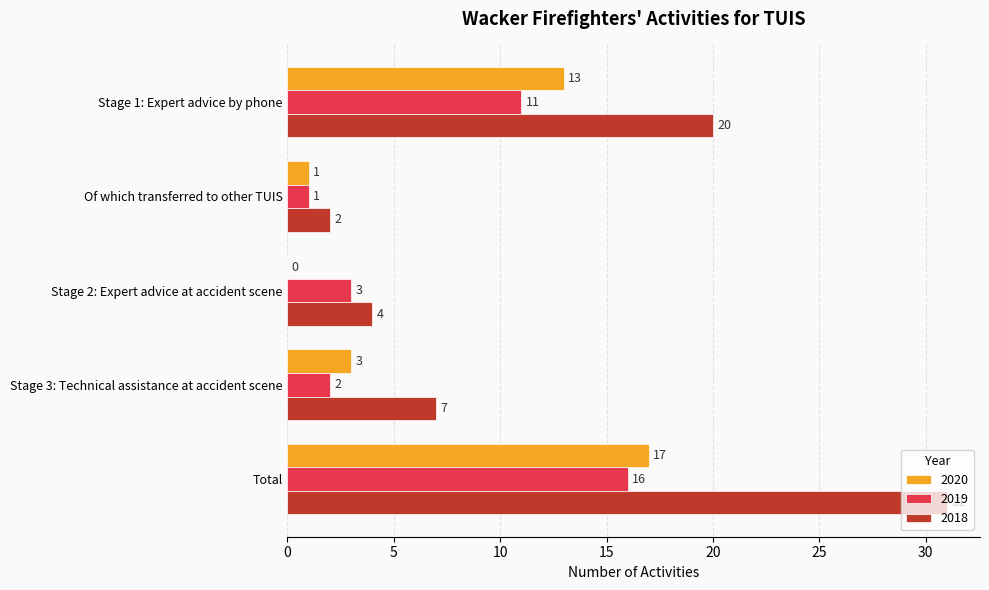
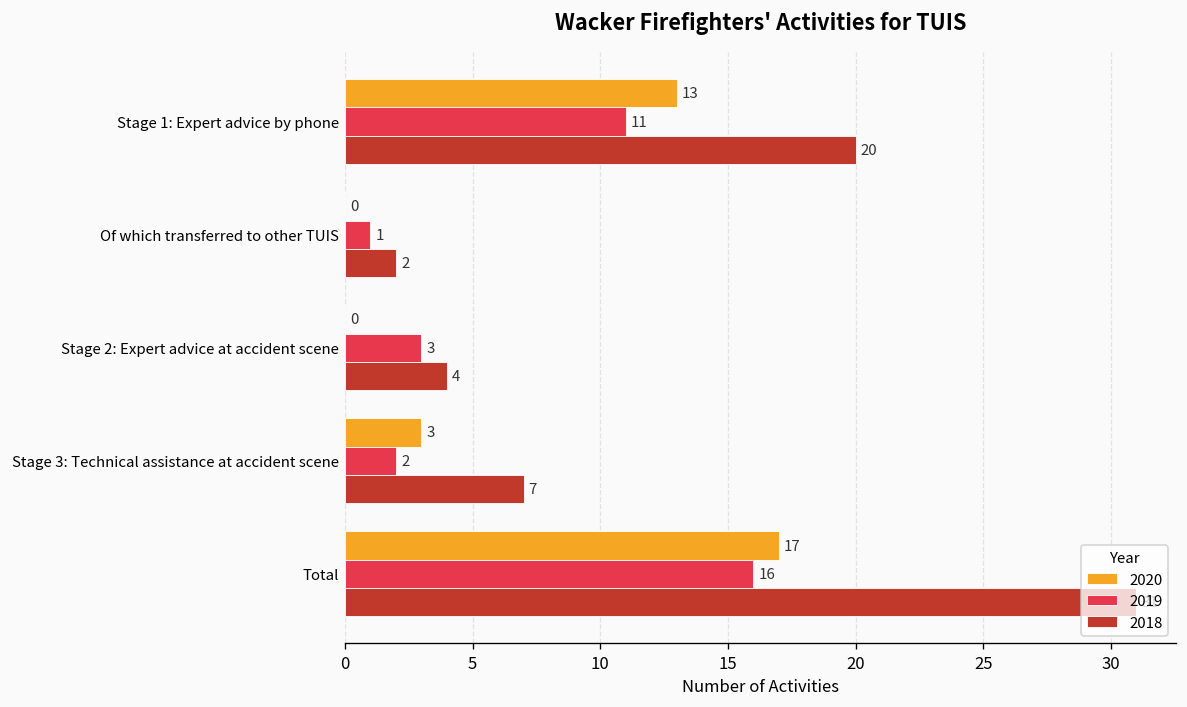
2020, Of which transferred to other TUIS: 1 -> 0
